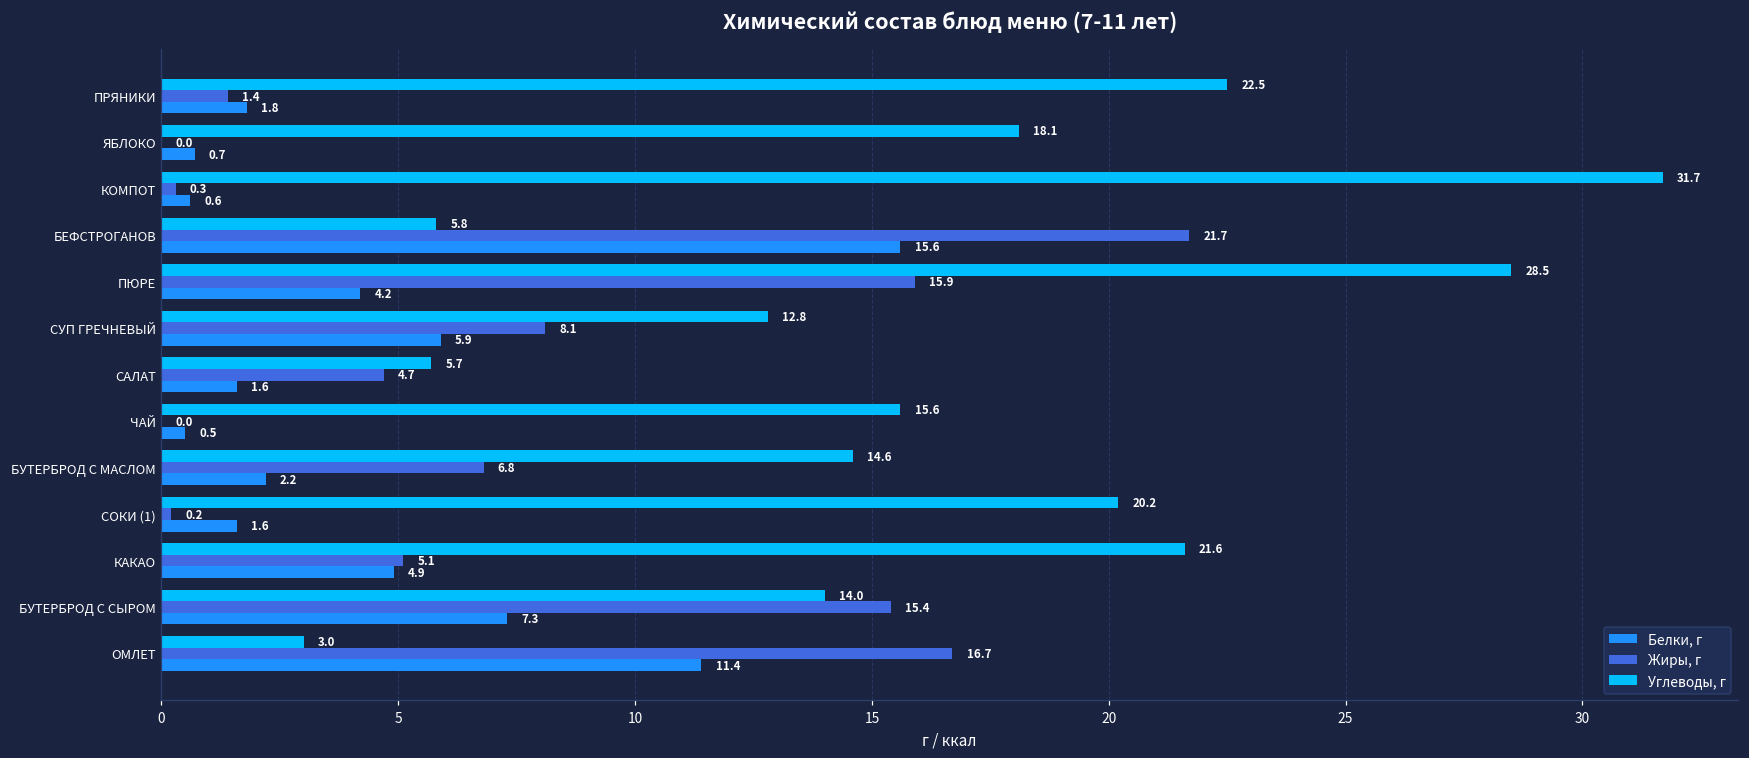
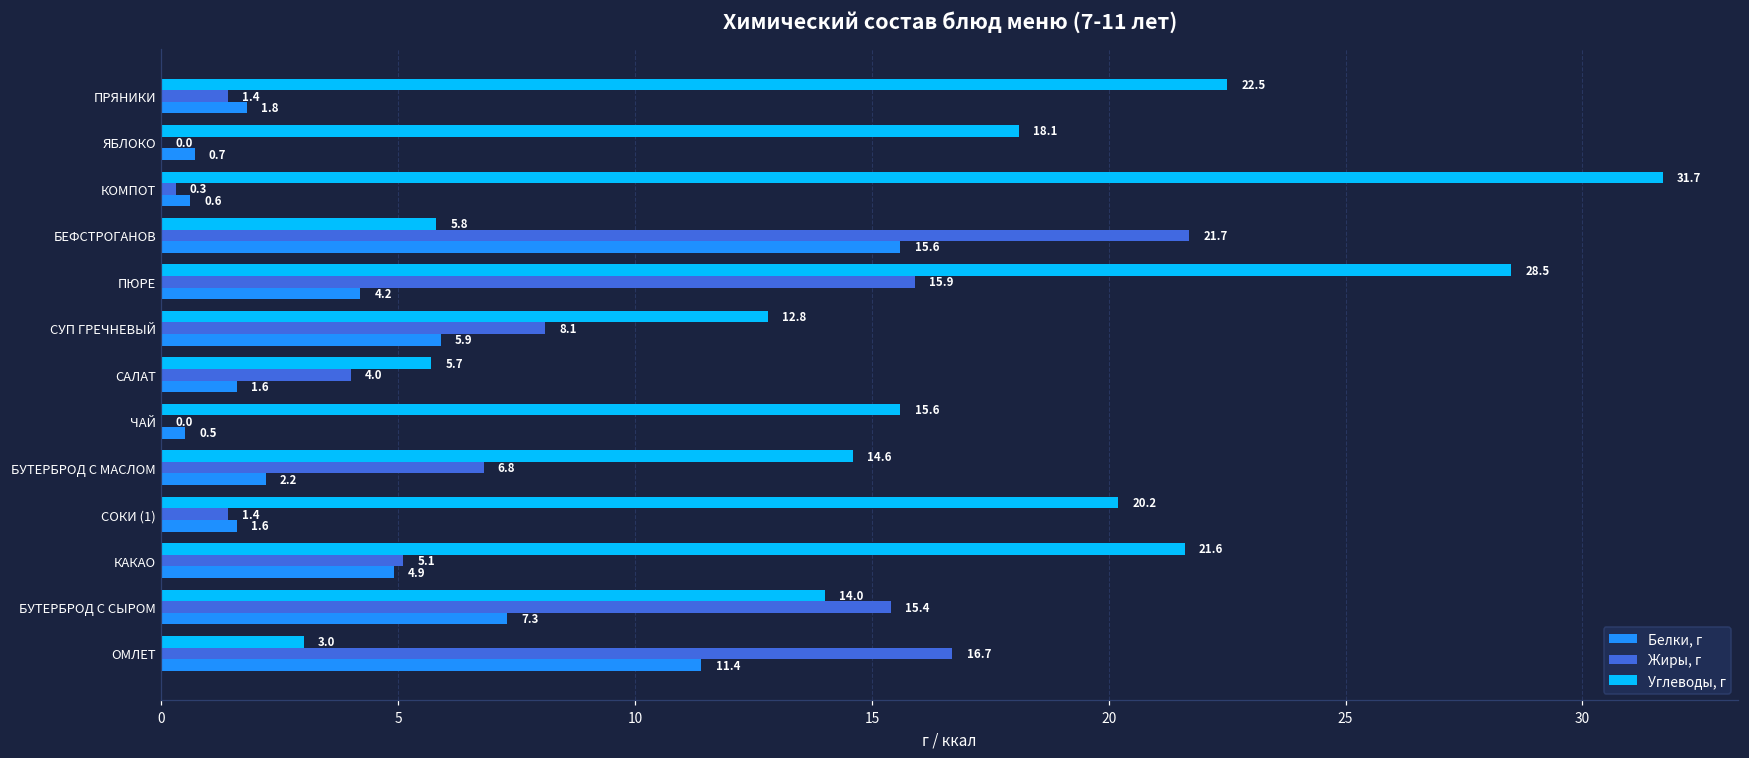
Жиры, г, САЛАТ: 4.7 -> 4.0
Жиры, г, СОКИ (1): 0.2 -> 1.4
